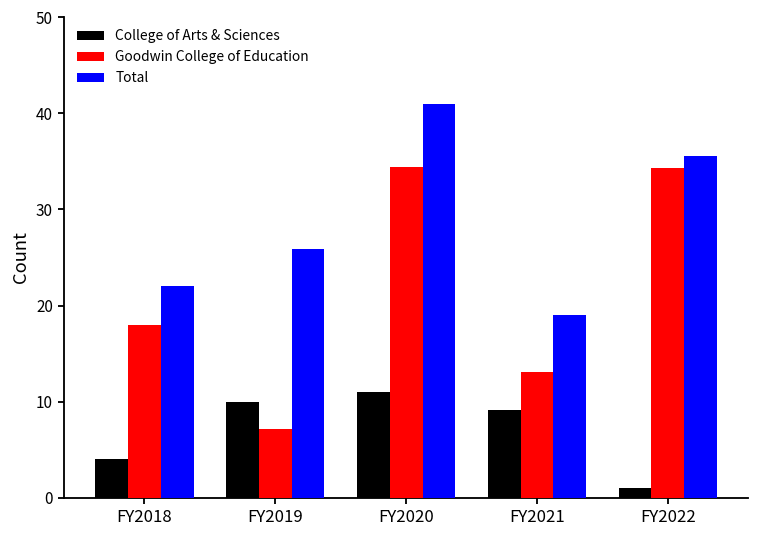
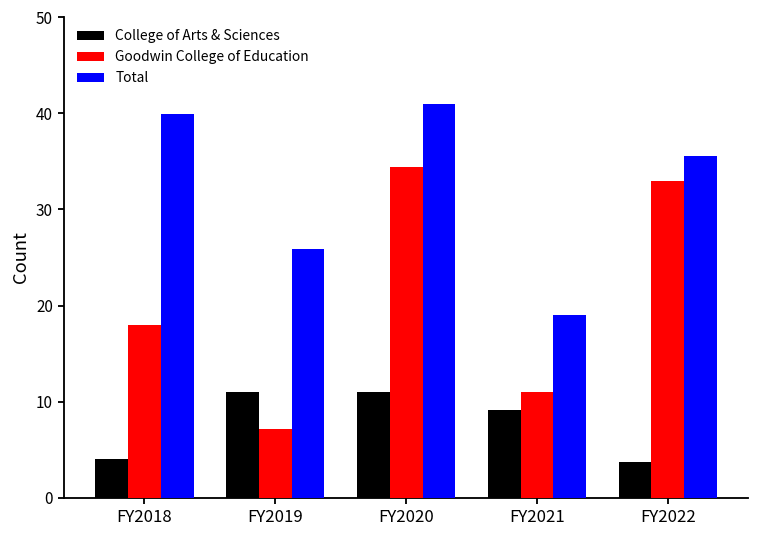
Total, FY2018: 22 -> 40
College of Arts & Sciences, FY2019: 10 -> 11
Goodwin College of Education, FY2021: 13 -> 11
College of Arts & Sciences, FY2022: 1 -> 4
Goodwin College of Education, FY2022: 34 -> 33
